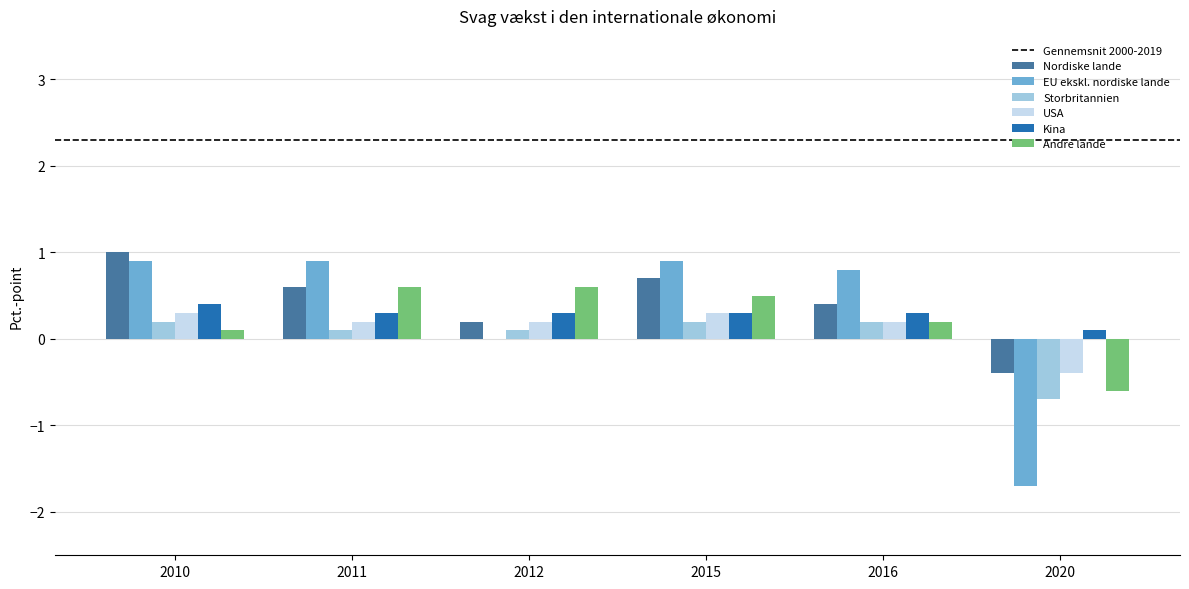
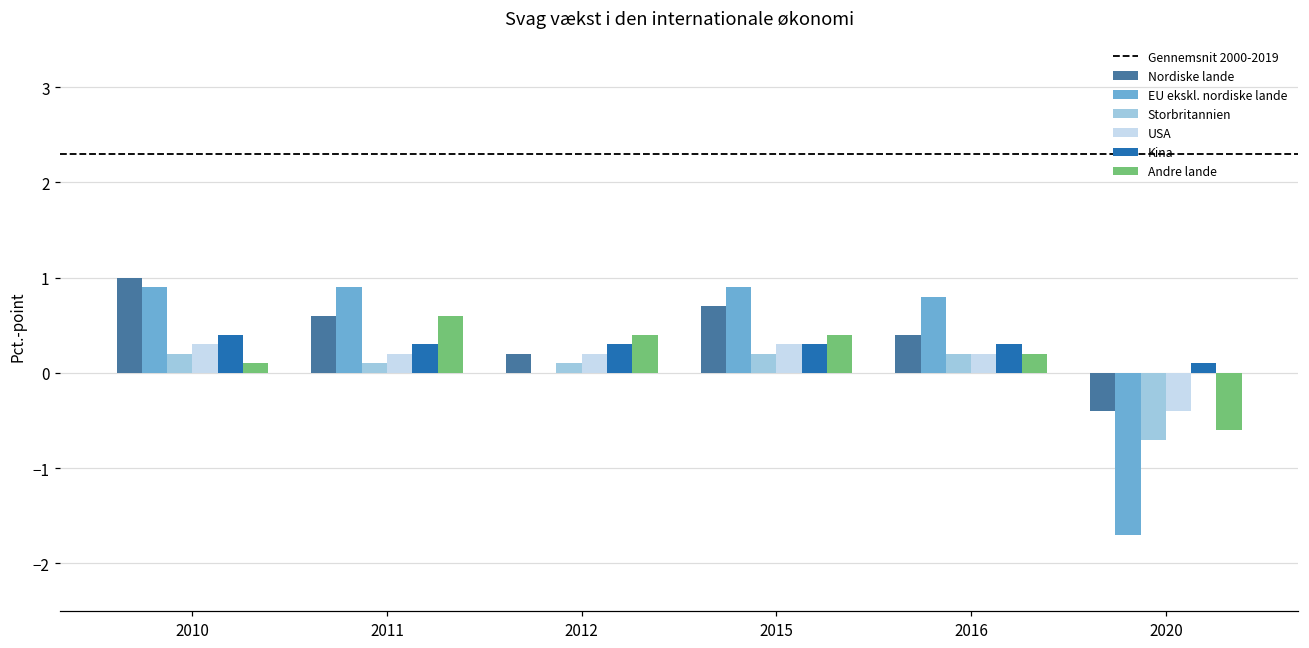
Andre lande, 2012: 0.6 -> 0.4
Andre lande, 2015: 0.5 -> 0.4
